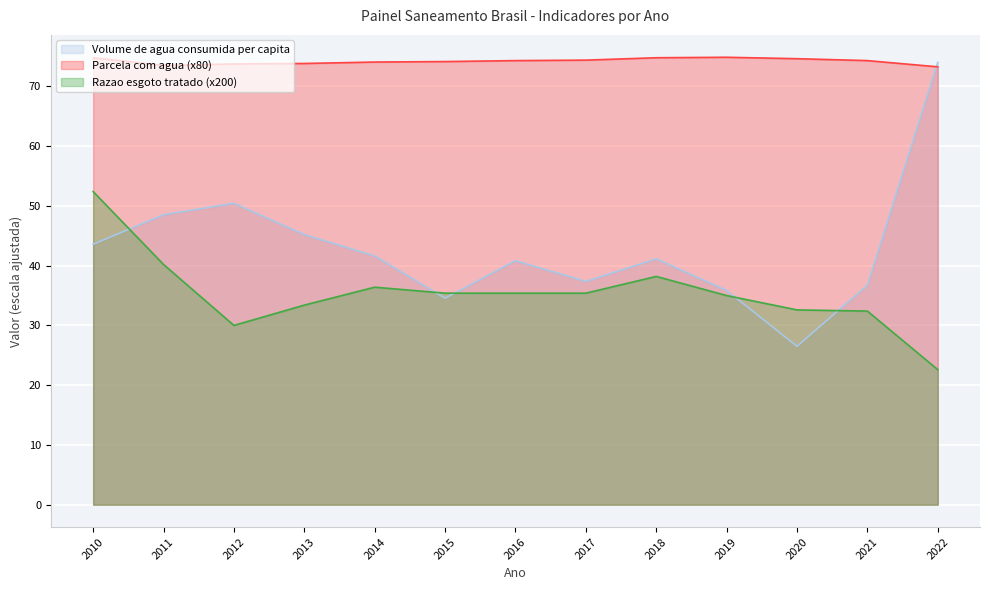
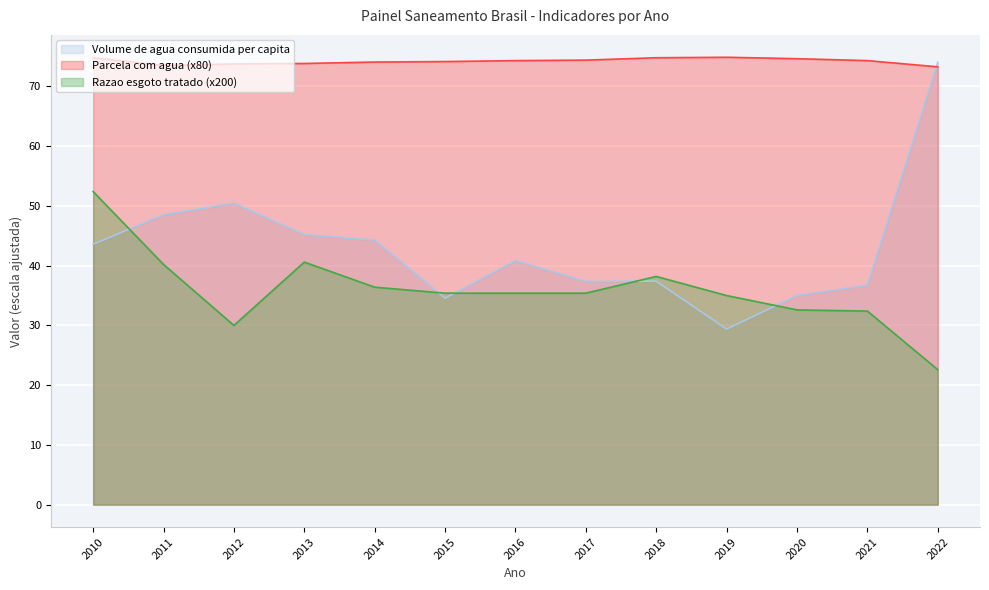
Razao esgoto tratado (x200), 2013: 33 -> 41
Volume de agua consumida per capita, 2014: 42 -> 44
Volume de agua consumida per capita, 2018: 41 -> 37
Volume de agua consumida per capita, 2019: 36 -> 29
Volume de agua consumida per capita, 2020: 27 -> 35
